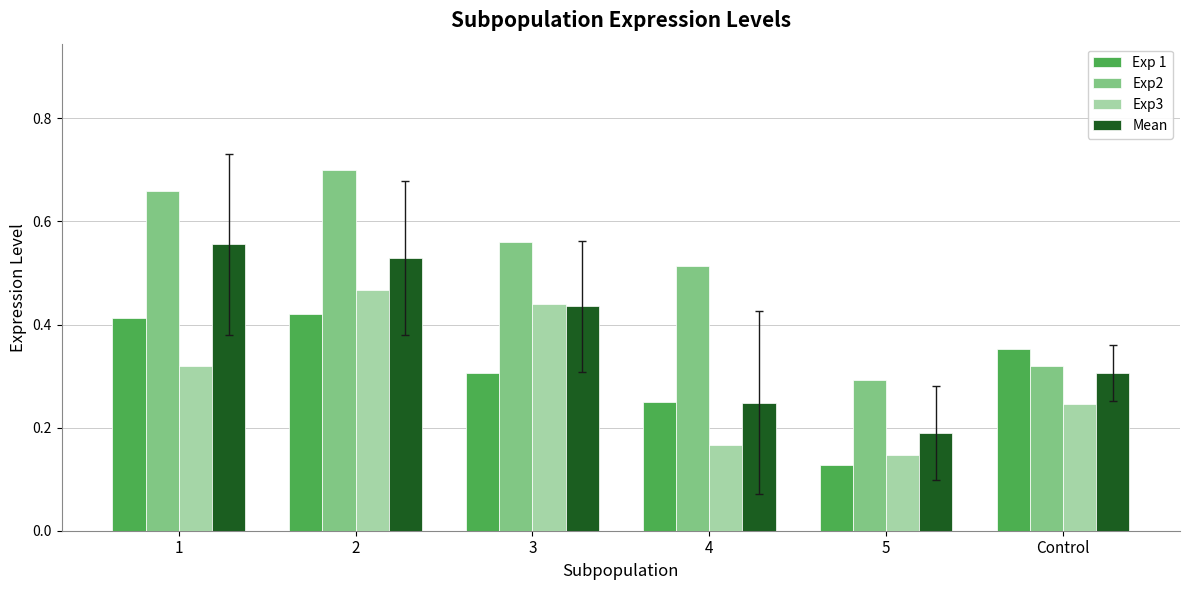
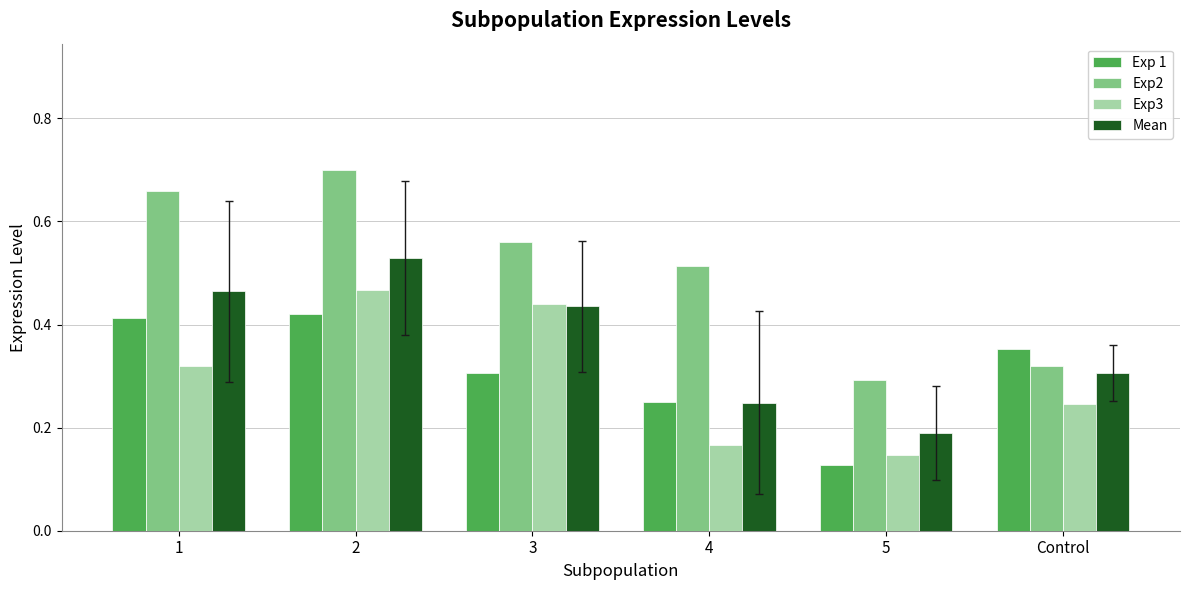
Mean, 1: 0.56 -> 0.46
